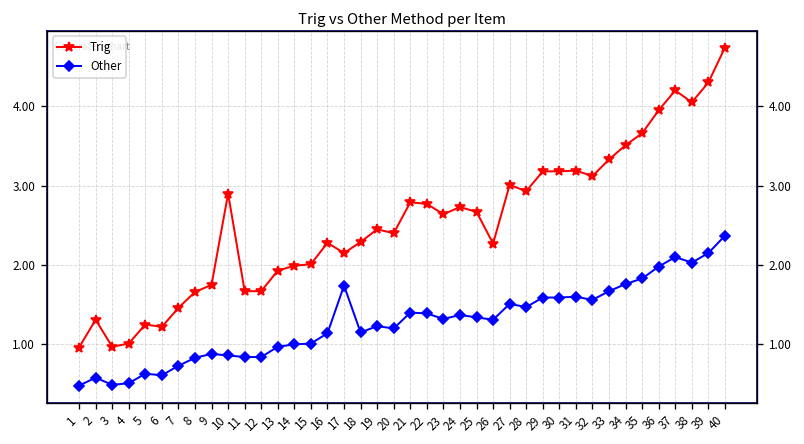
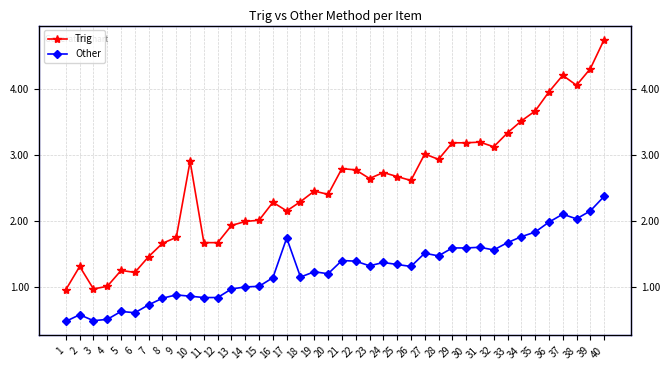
Trig, 26: 2.3 -> 2.6
